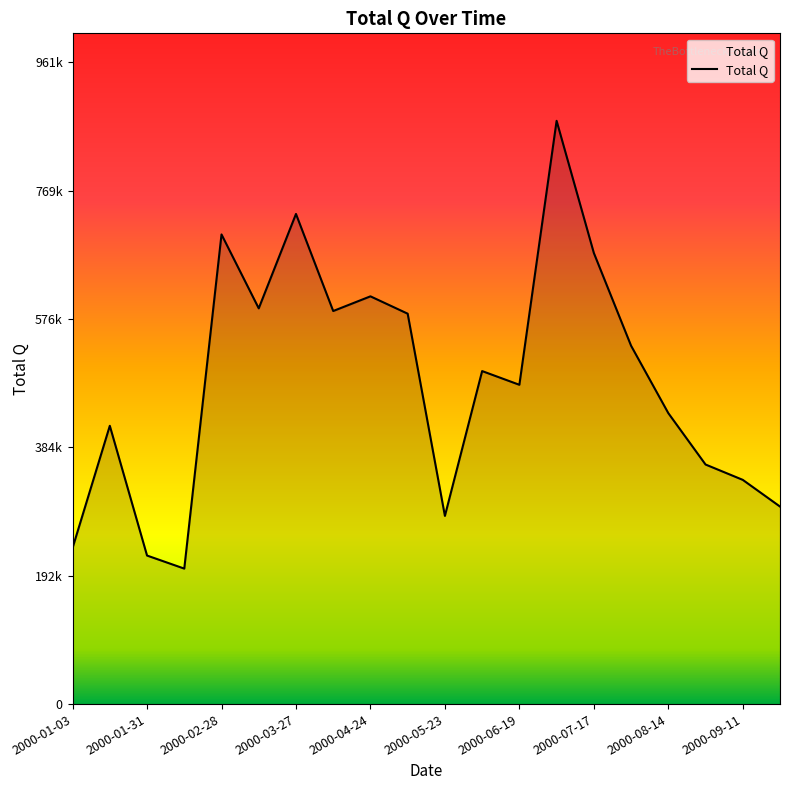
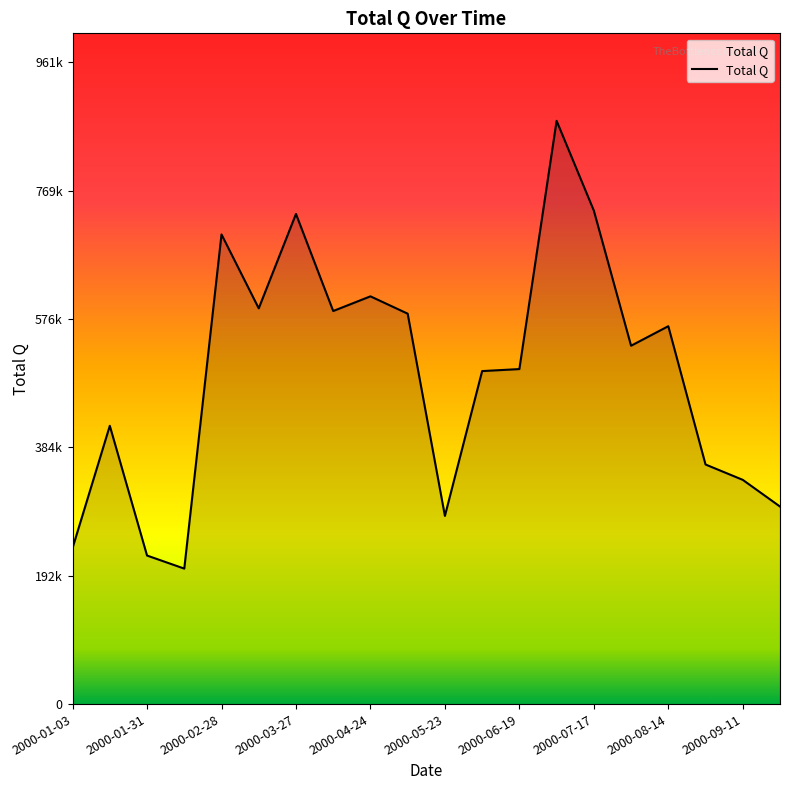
2000-06-19: 480000 -> 500000
2000-07-17: 680000 -> 740000
2000-08-14: 440000 -> 570000
